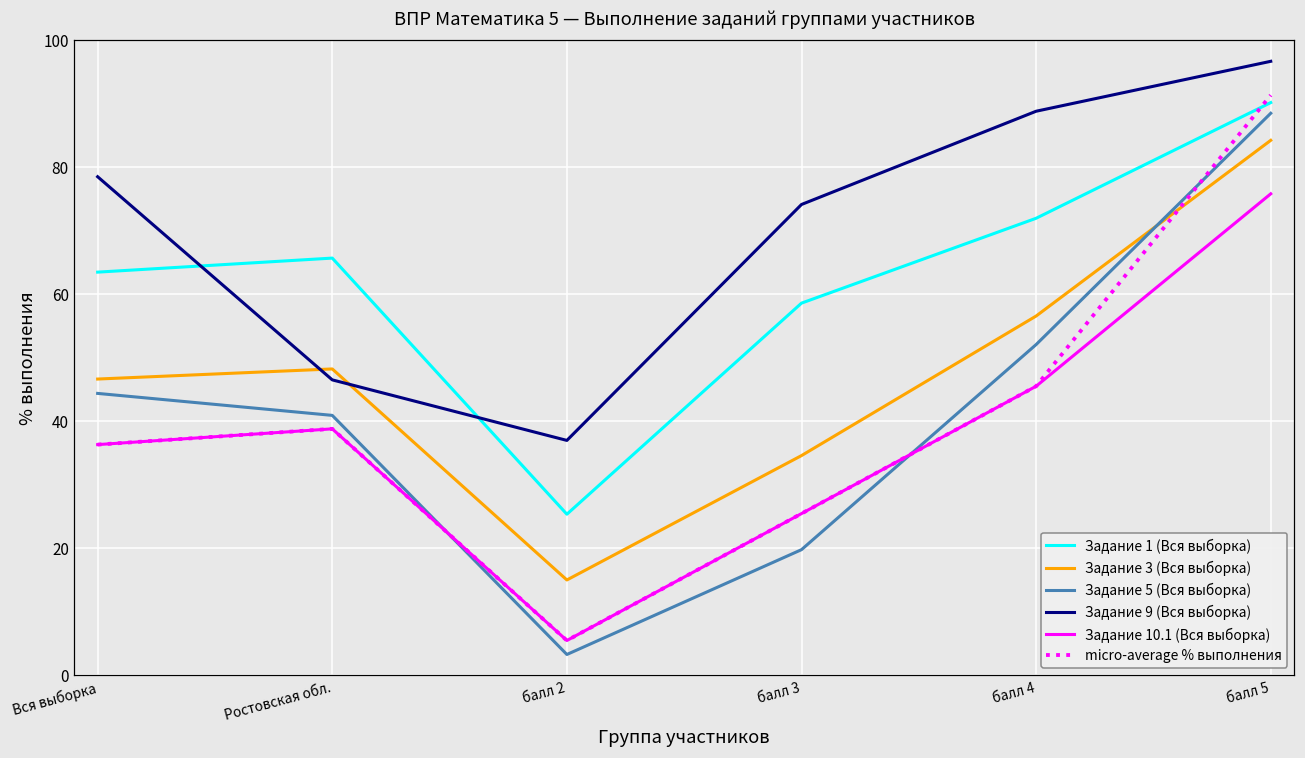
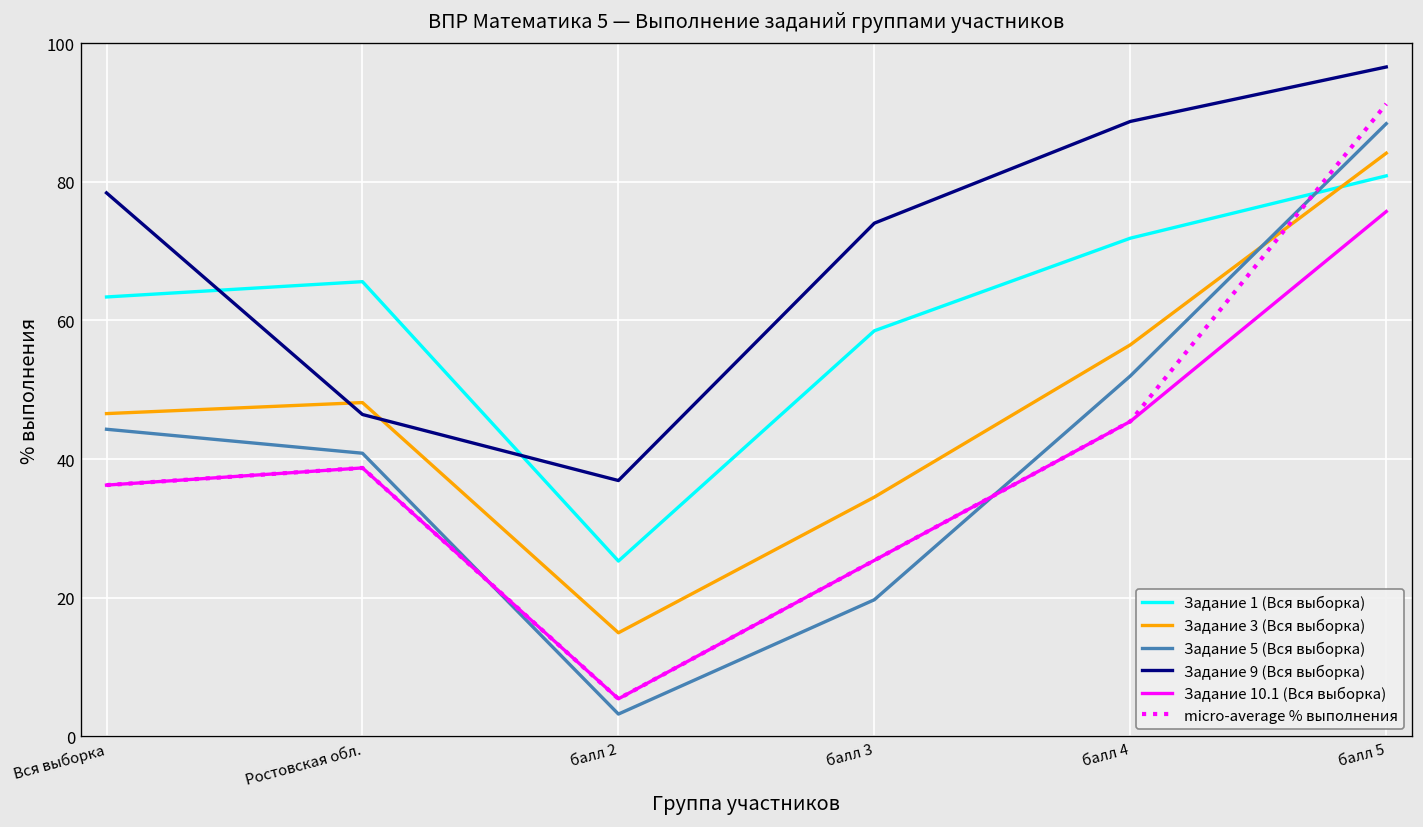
Задание 1 (Вся выборка), балл 5: 90 -> 81
